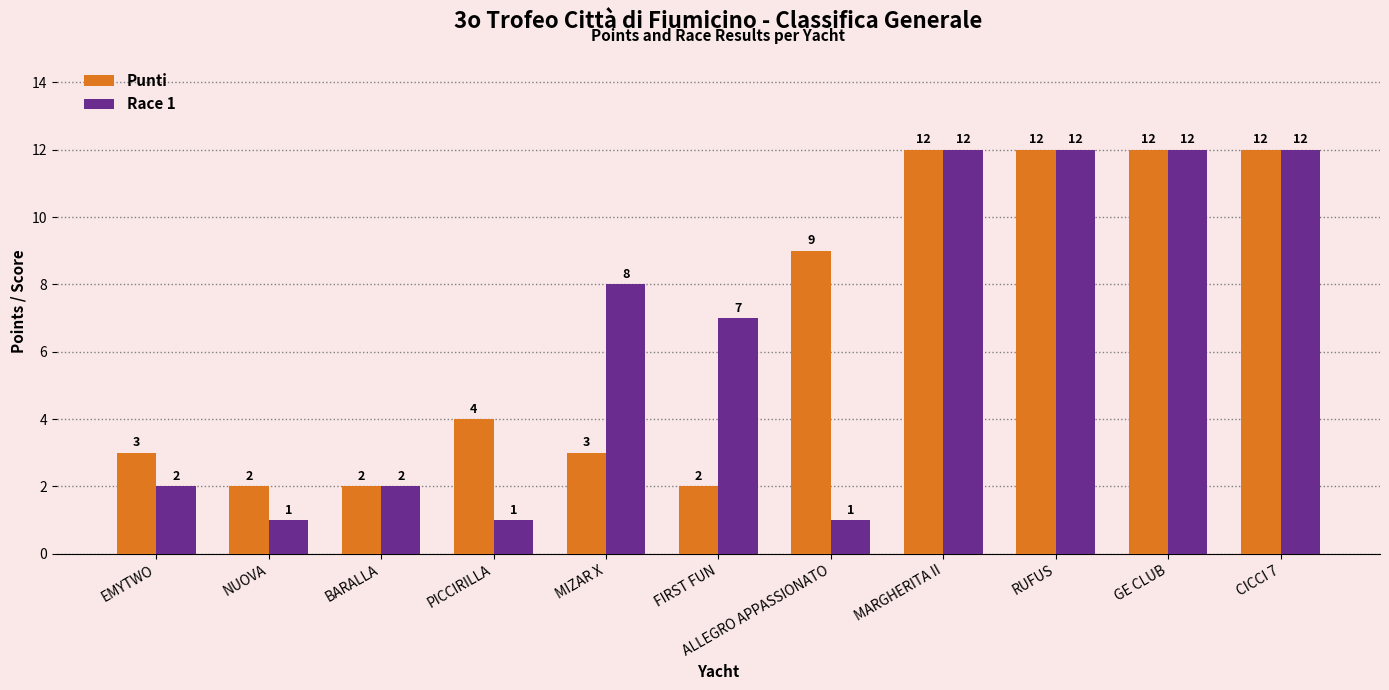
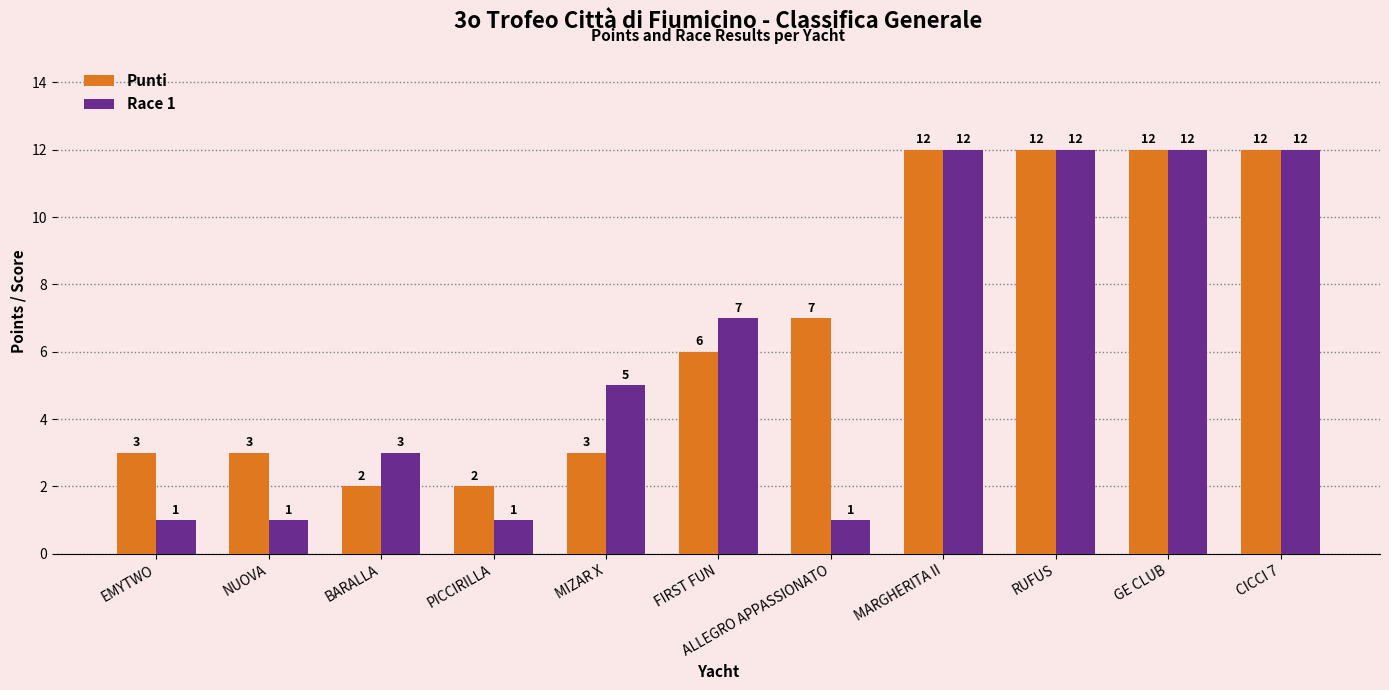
Race 1, EMYTWO: 2 -> 1
Punti, NUOVA: 2 -> 3
Race 1, BARALLA: 2 -> 3
Punti, PICCIRILLA: 4 -> 2
Race 1, MIZAR X: 8 -> 5
Punti, FIRST FUN: 2 -> 6
Punti, ALLEGRO APPASSIONATO: 9 -> 7
